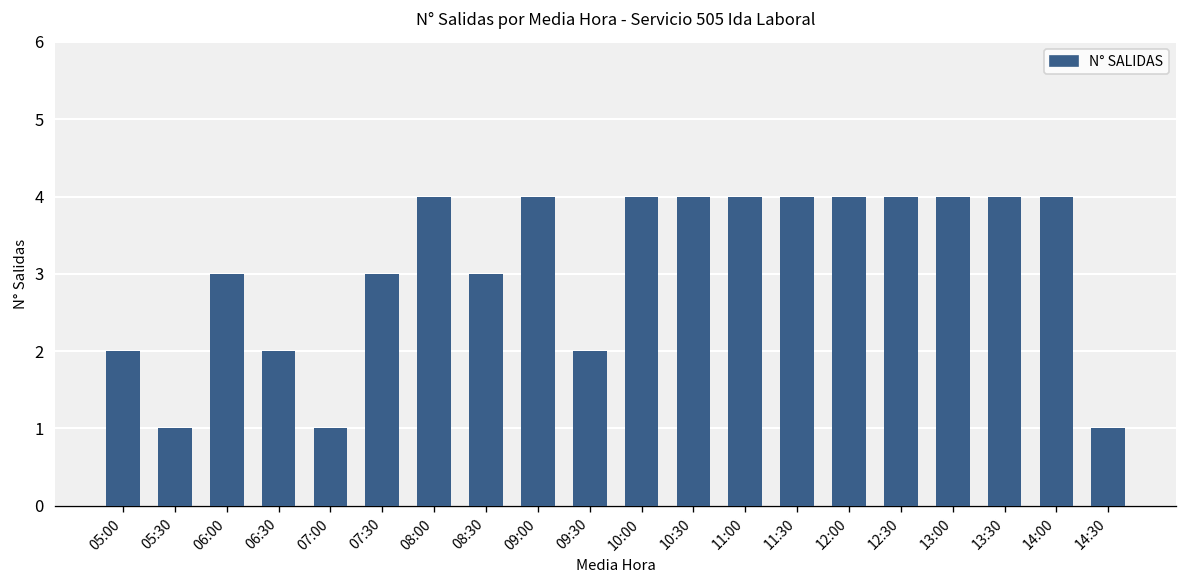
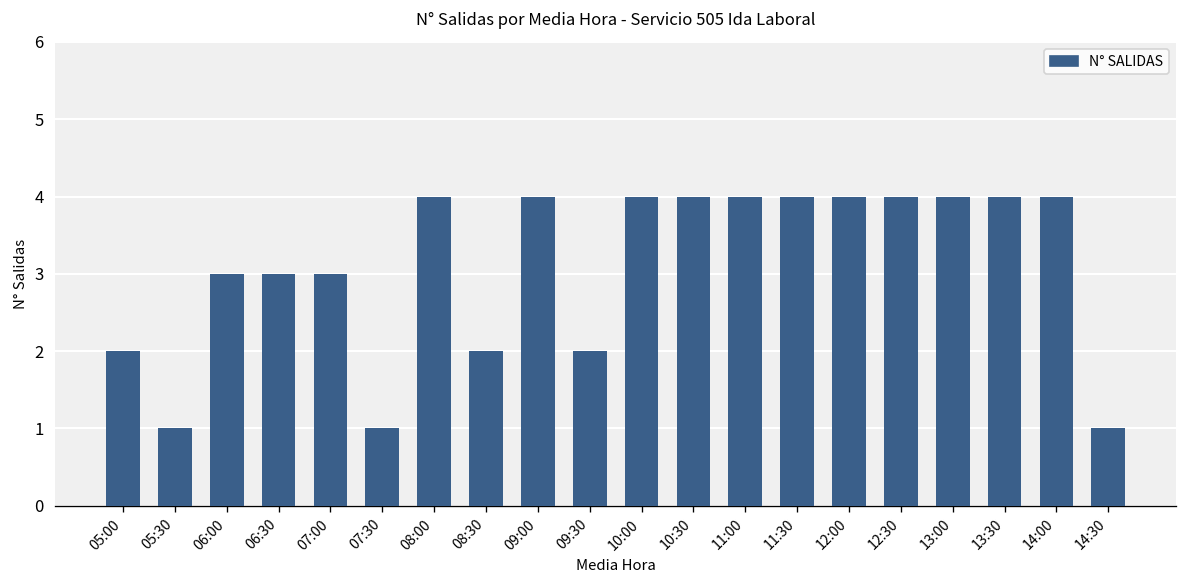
06:30: 2 -> 3
07:00: 1 -> 3
07:30: 3 -> 1
08:30: 3 -> 2
